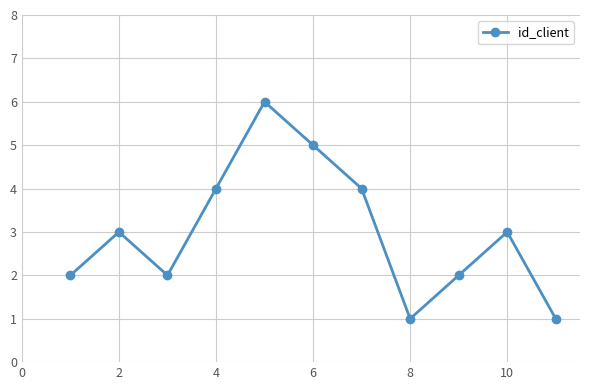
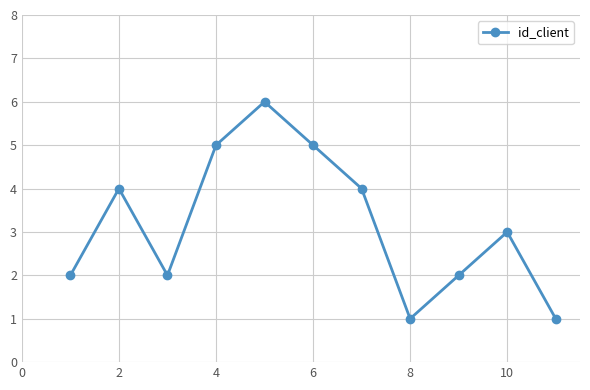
2: 3 -> 4
4: 4 -> 5
